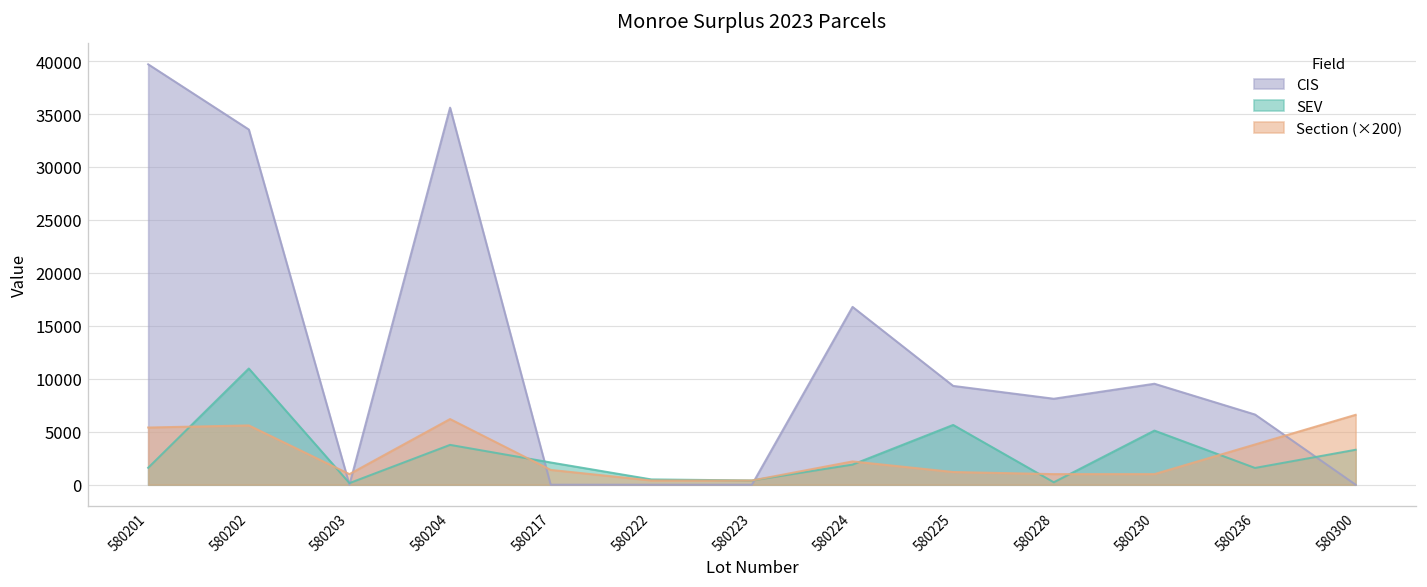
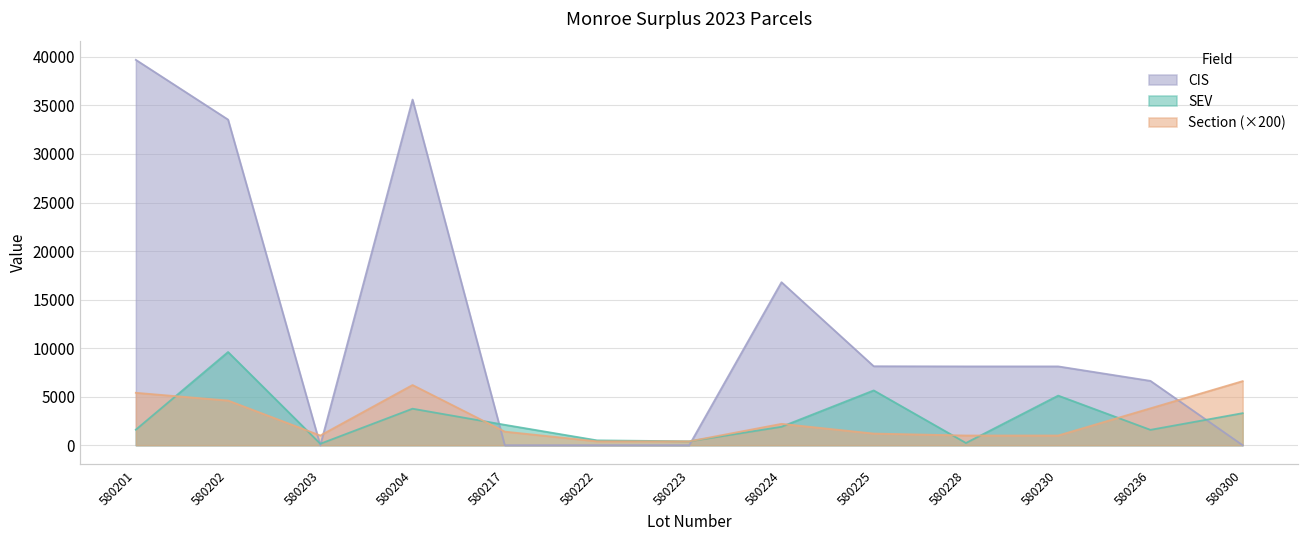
SEV, 580202: 11000 -> 10000
Section (×200), 580202: 6000 -> 5000
CIS, 580225: 9000 -> 8000
CIS, 580230: 10000 -> 8000
